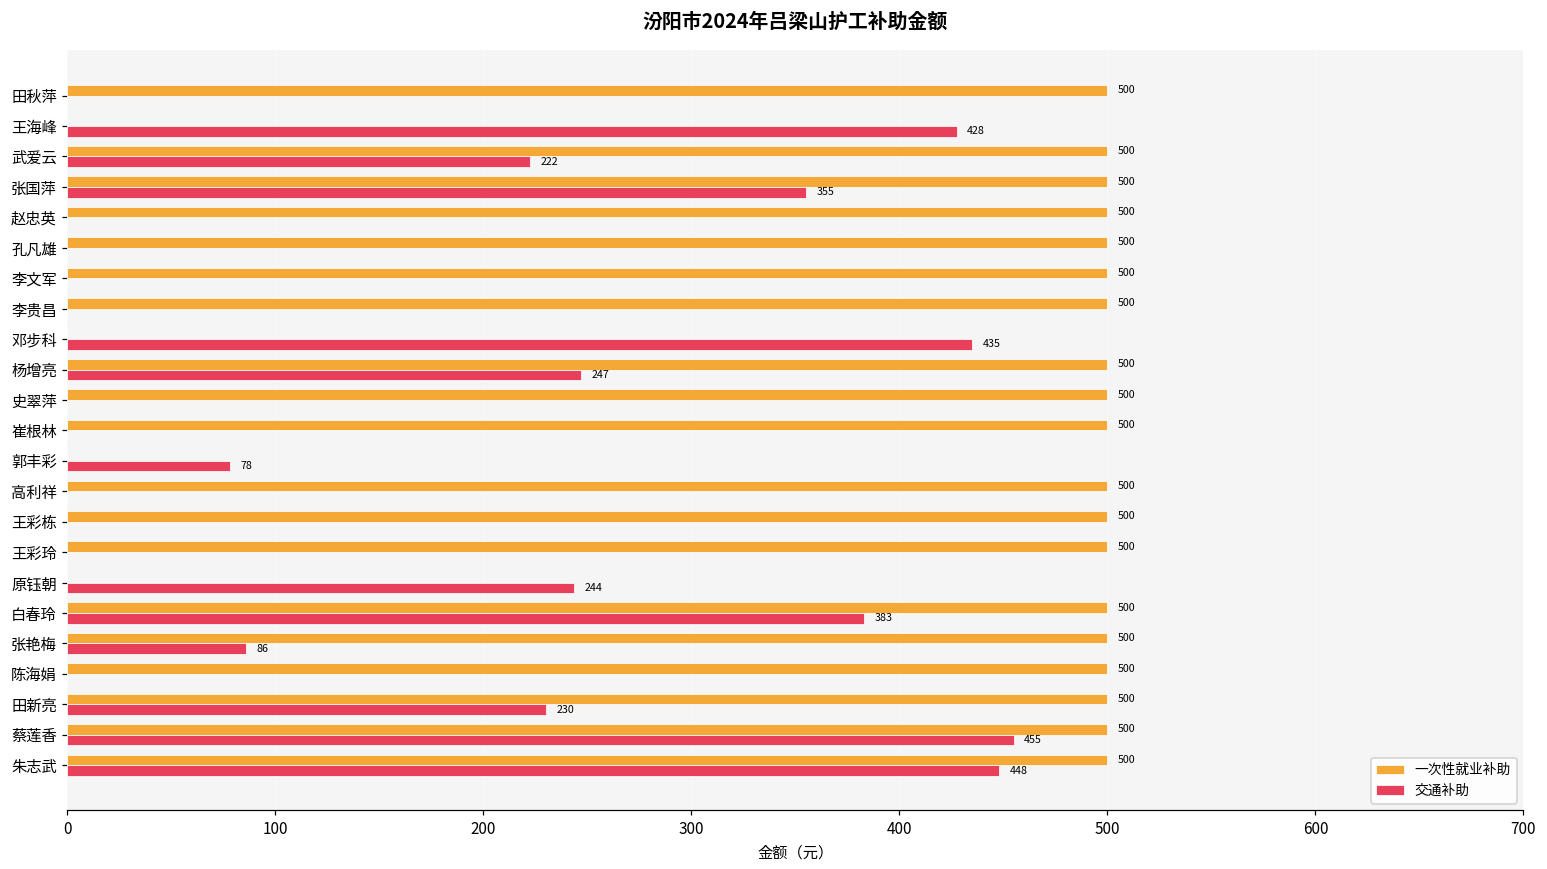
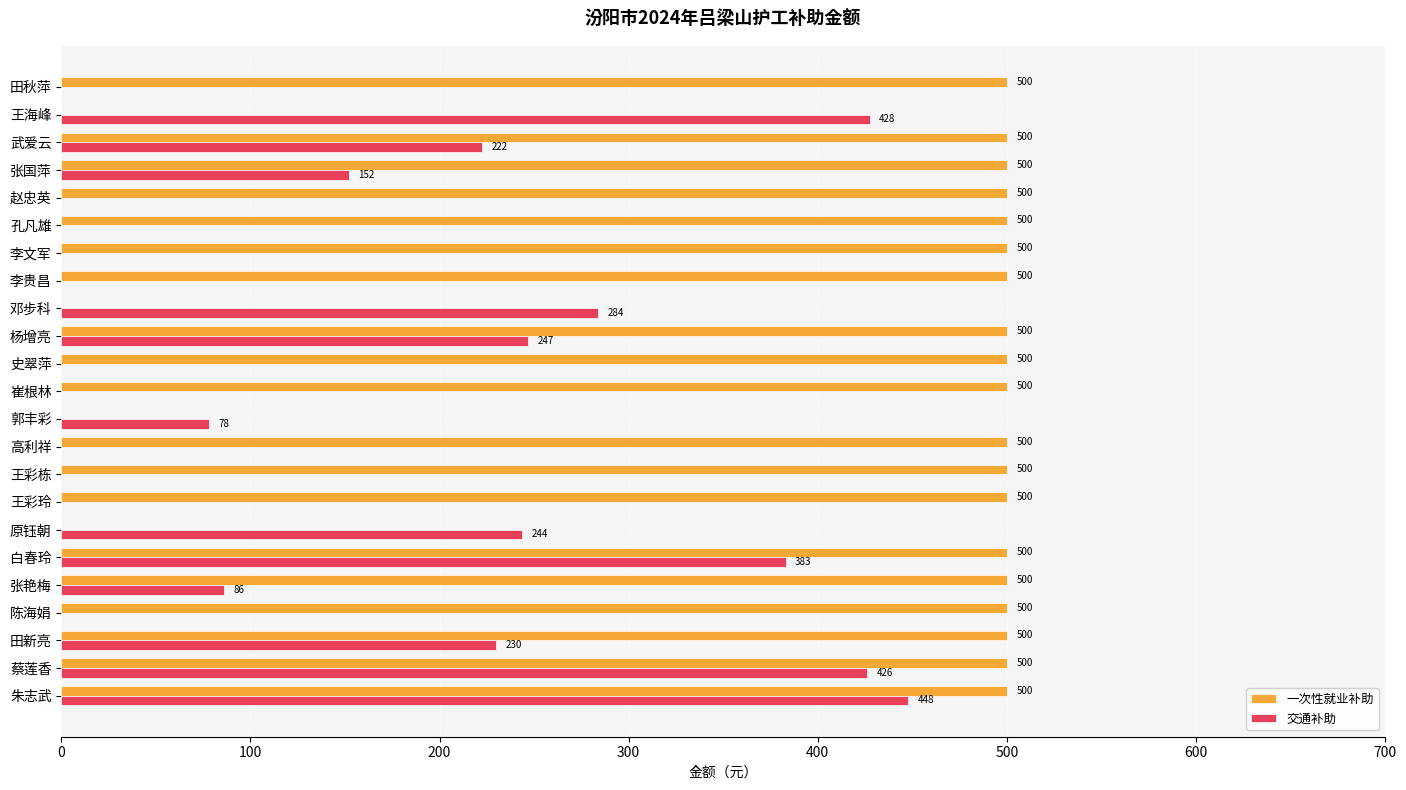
交通补助, 张国萍: 355 -> 152
交通补助, 邓步科: 435 -> 284
交通补助, 蔡莲香: 455 -> 426
